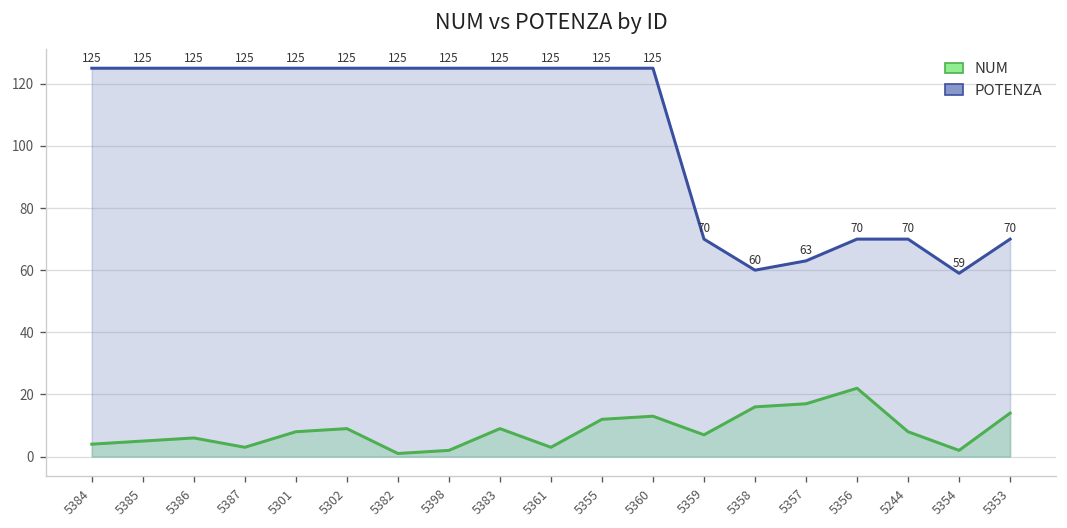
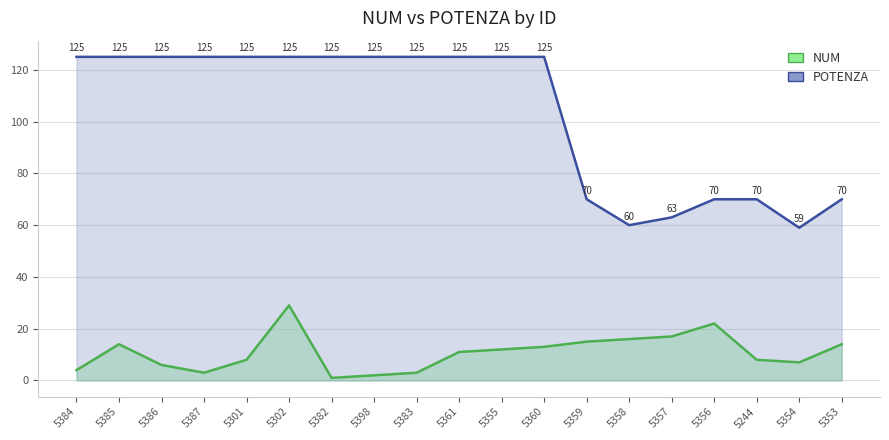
NUM, 5385: 5 -> 14
NUM, 5302: 9 -> 29
NUM, 5383: 9 -> 3
NUM, 5361: 3 -> 11
NUM, 5359: 7 -> 15
NUM, 5354: 2 -> 7
